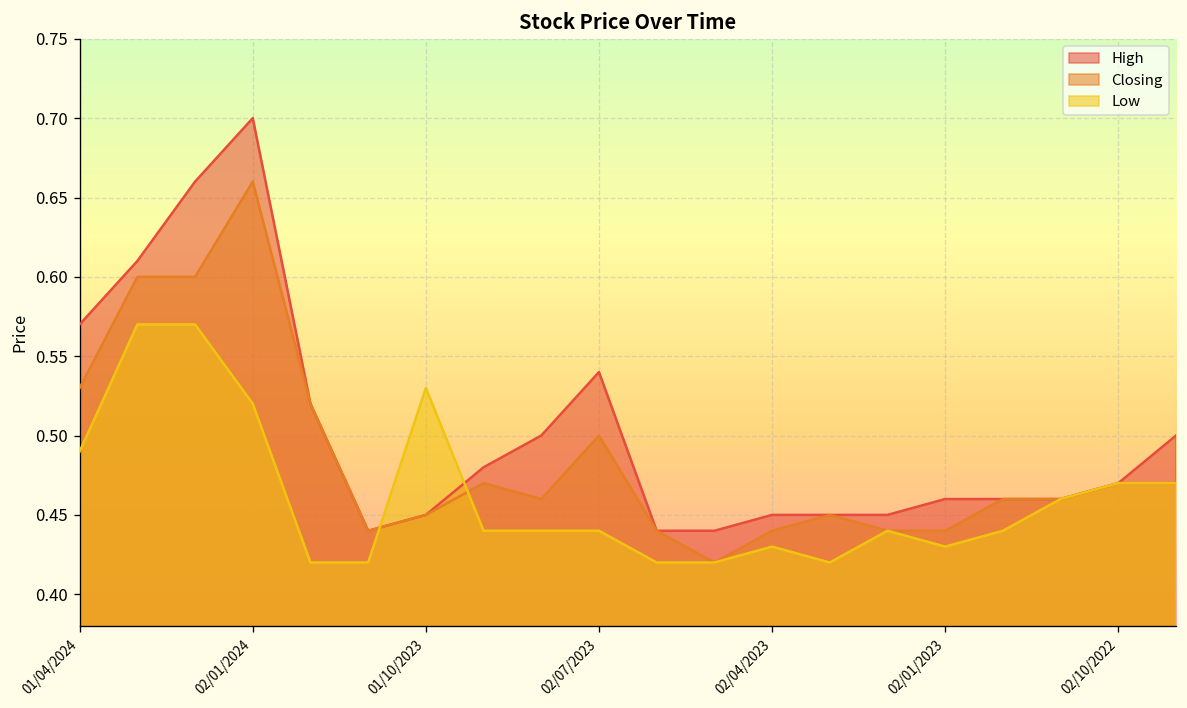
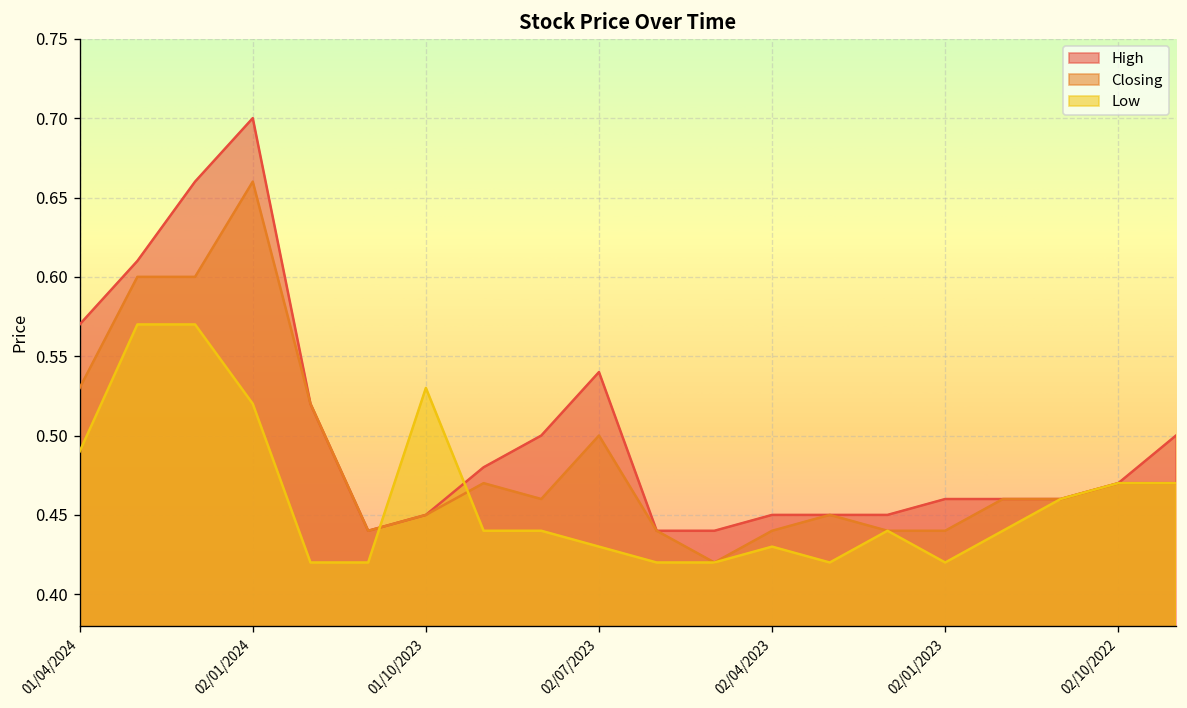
Low, 02/07/2023: 0.44 -> 0.43
Low, 02/01/2023: 0.43 -> 0.42
